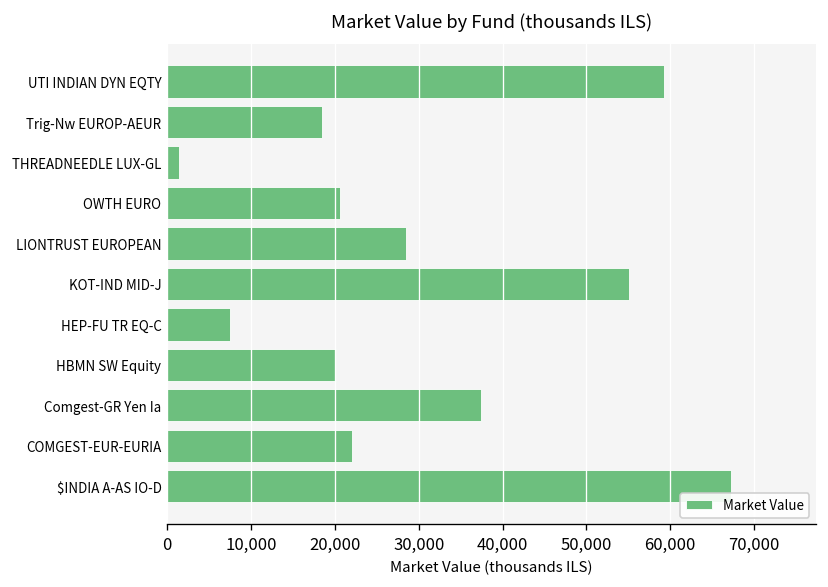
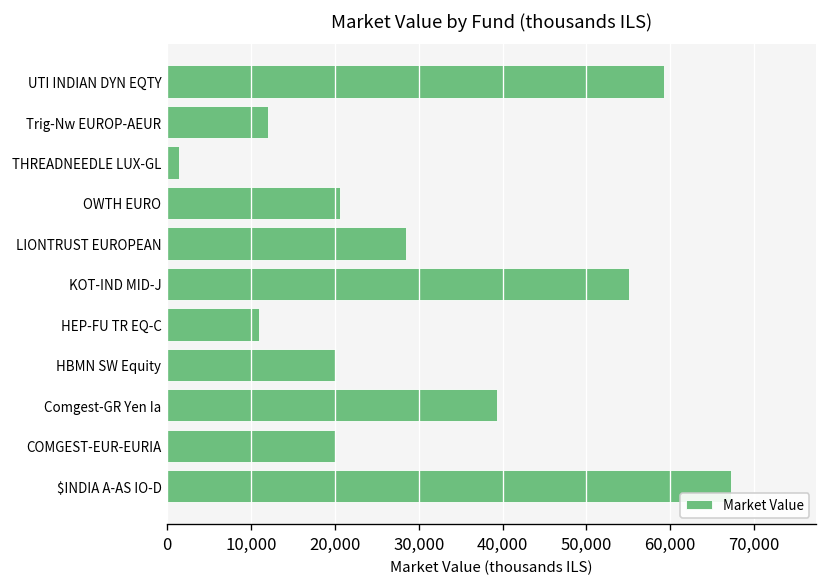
Trig-Nw EUROP-AEUR: 18,000 -> 12,000
HEP-FU TR EQ-C: 7,000 -> 11,000
Comgest-GR Yen Ia: 37,000 -> 39,000
COMGEST-EUR-EURIA: 22,000 -> 20,000
